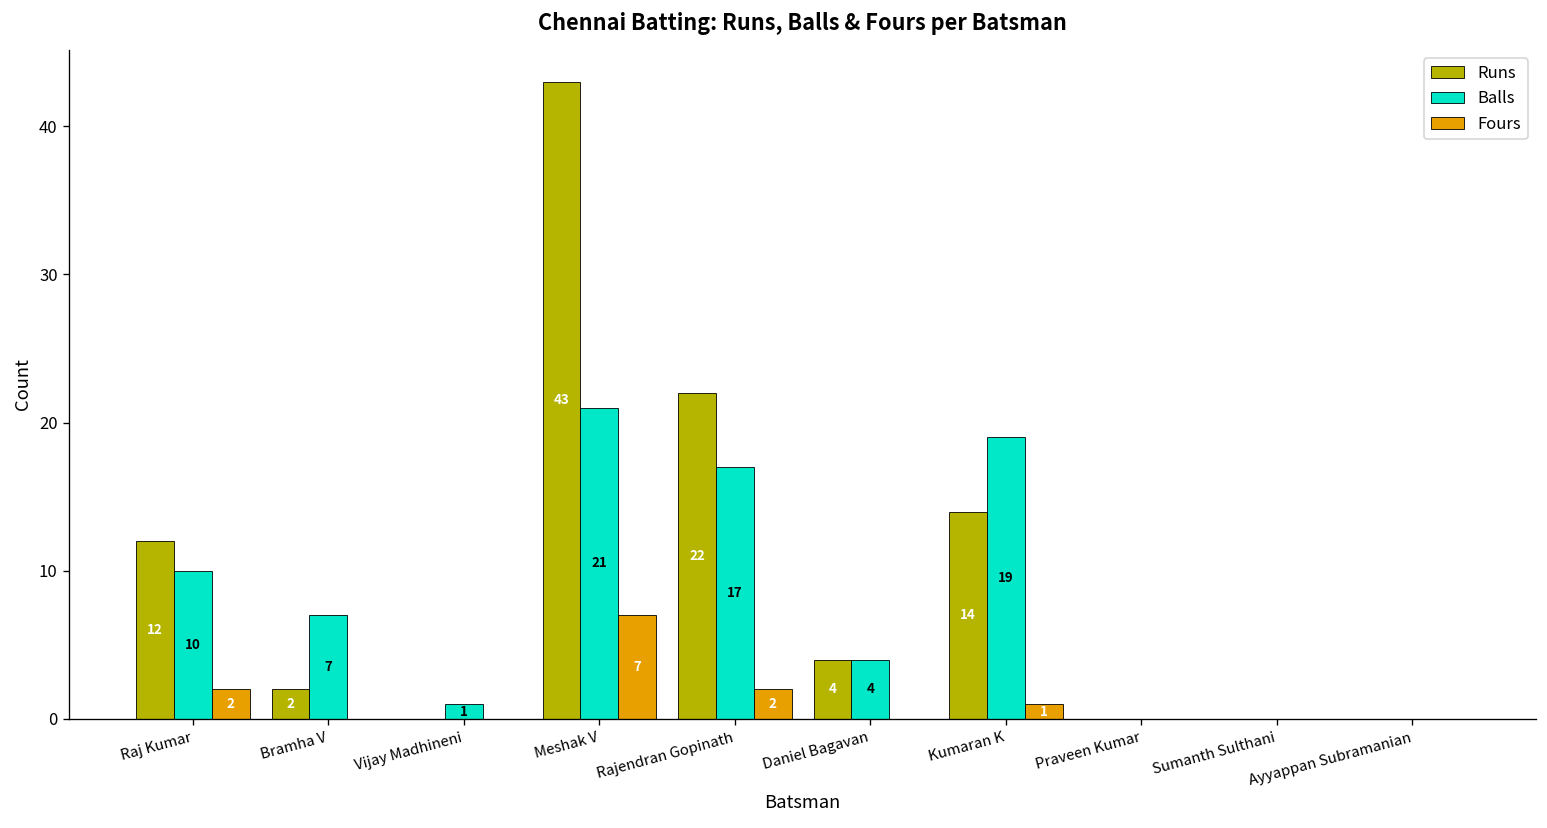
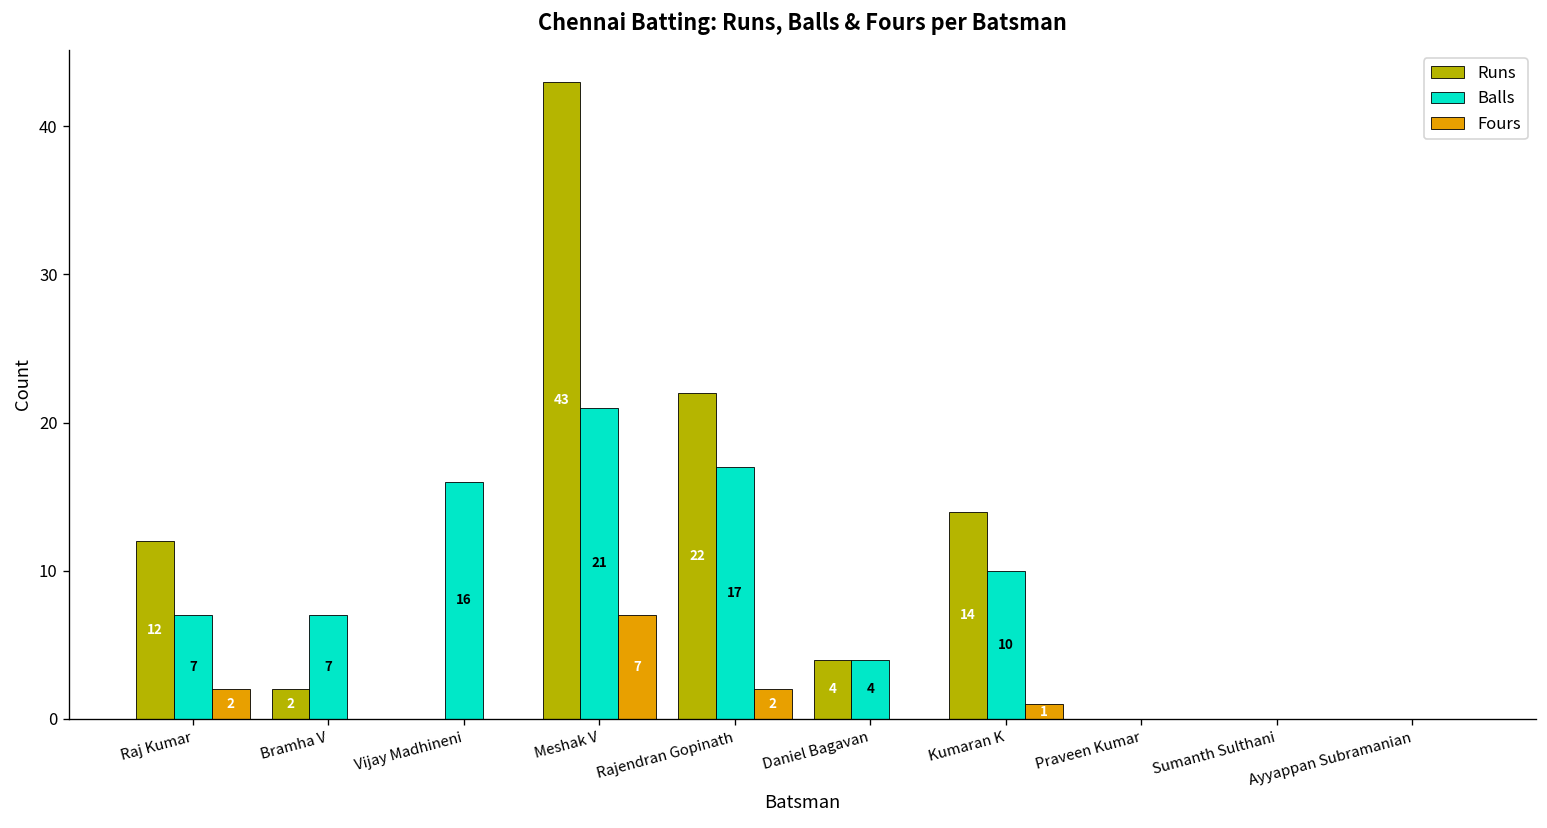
Balls, Raj Kumar: 10 -> 7
Balls, Vijay Madhineni: 1 -> 16
Balls, Kumaran K: 19 -> 10
